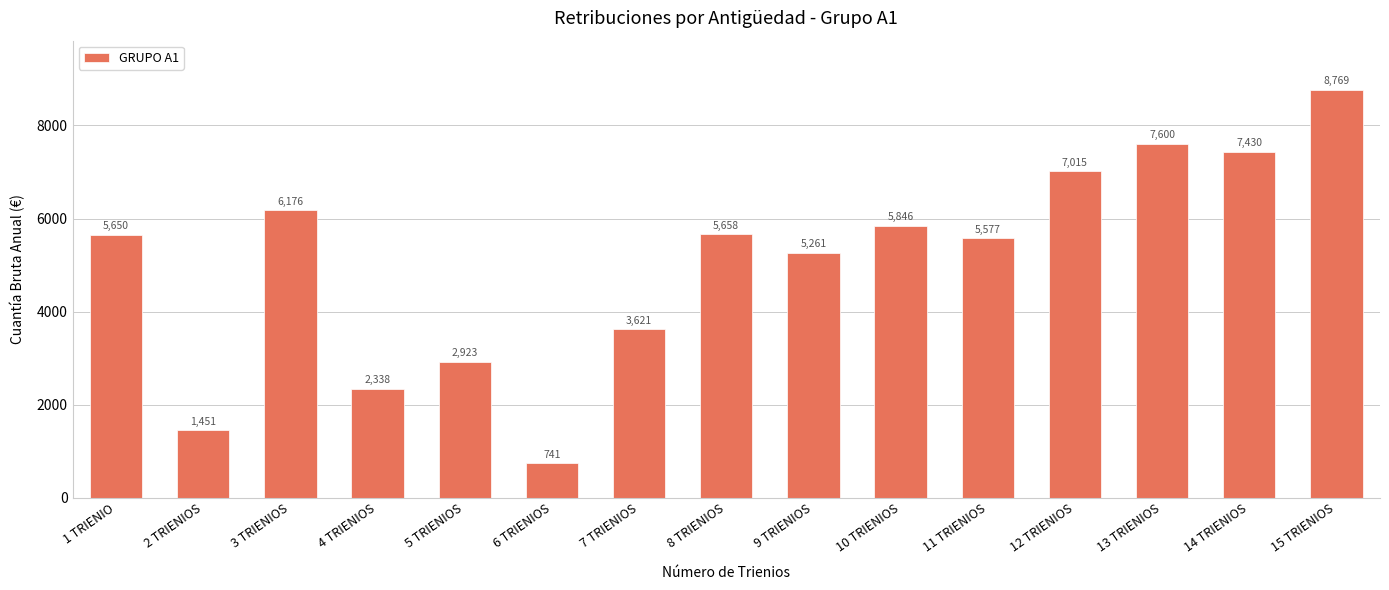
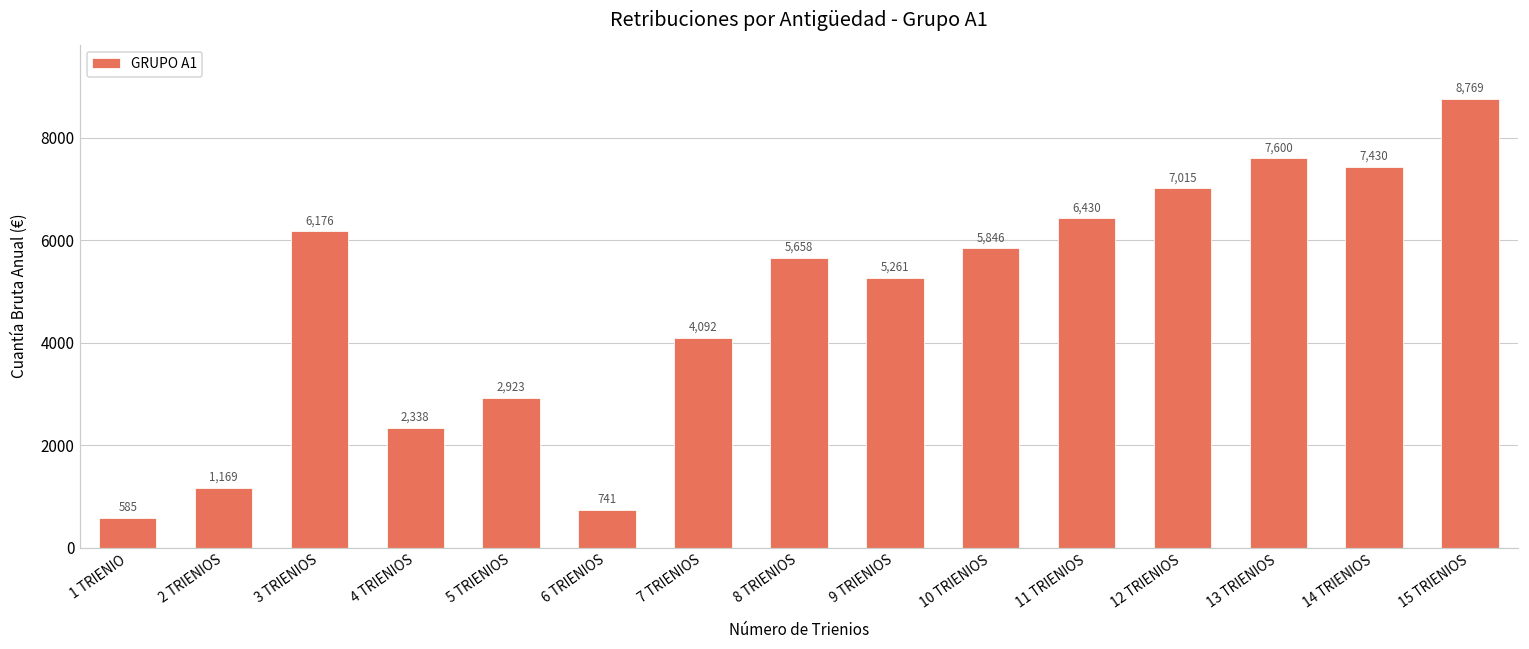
1 TRIENIO: 5,650 -> 585
2 TRIENIOS: 1,451 -> 1,169
7 TRIENIOS: 3,621 -> 4,092
11 TRIENIOS: 5,577 -> 6,430
